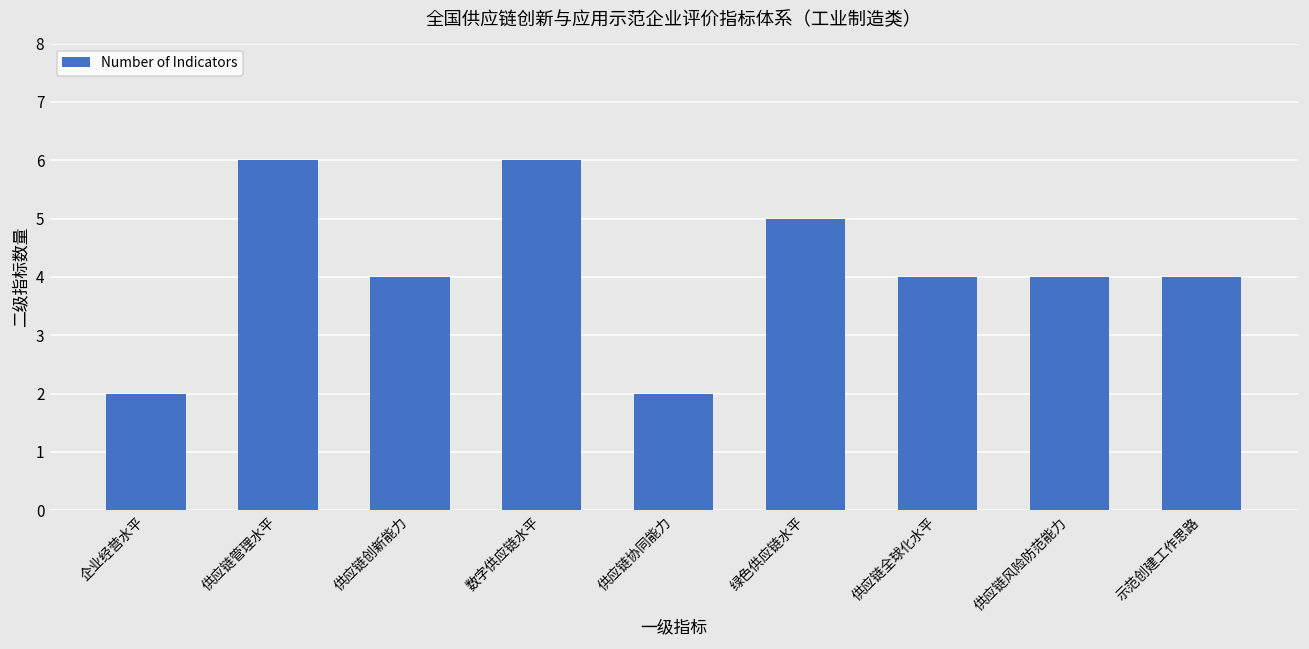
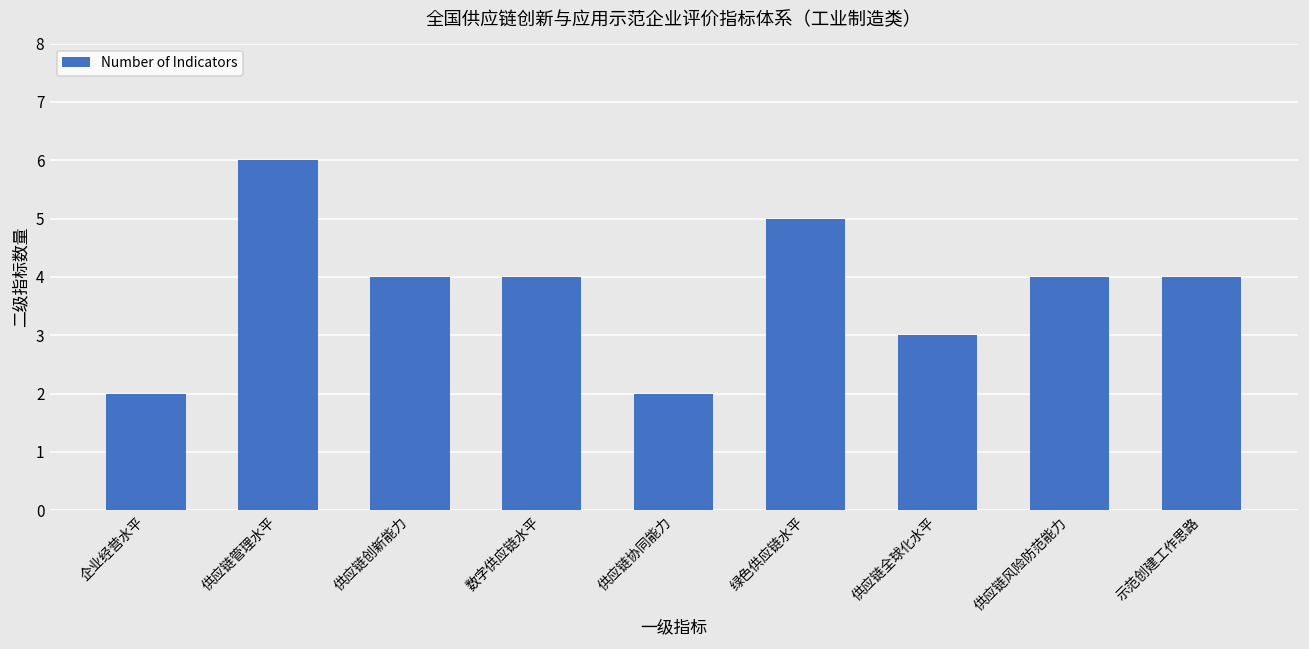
数字供应链水平: 6 -> 4
供应链全球化水平: 4 -> 3
